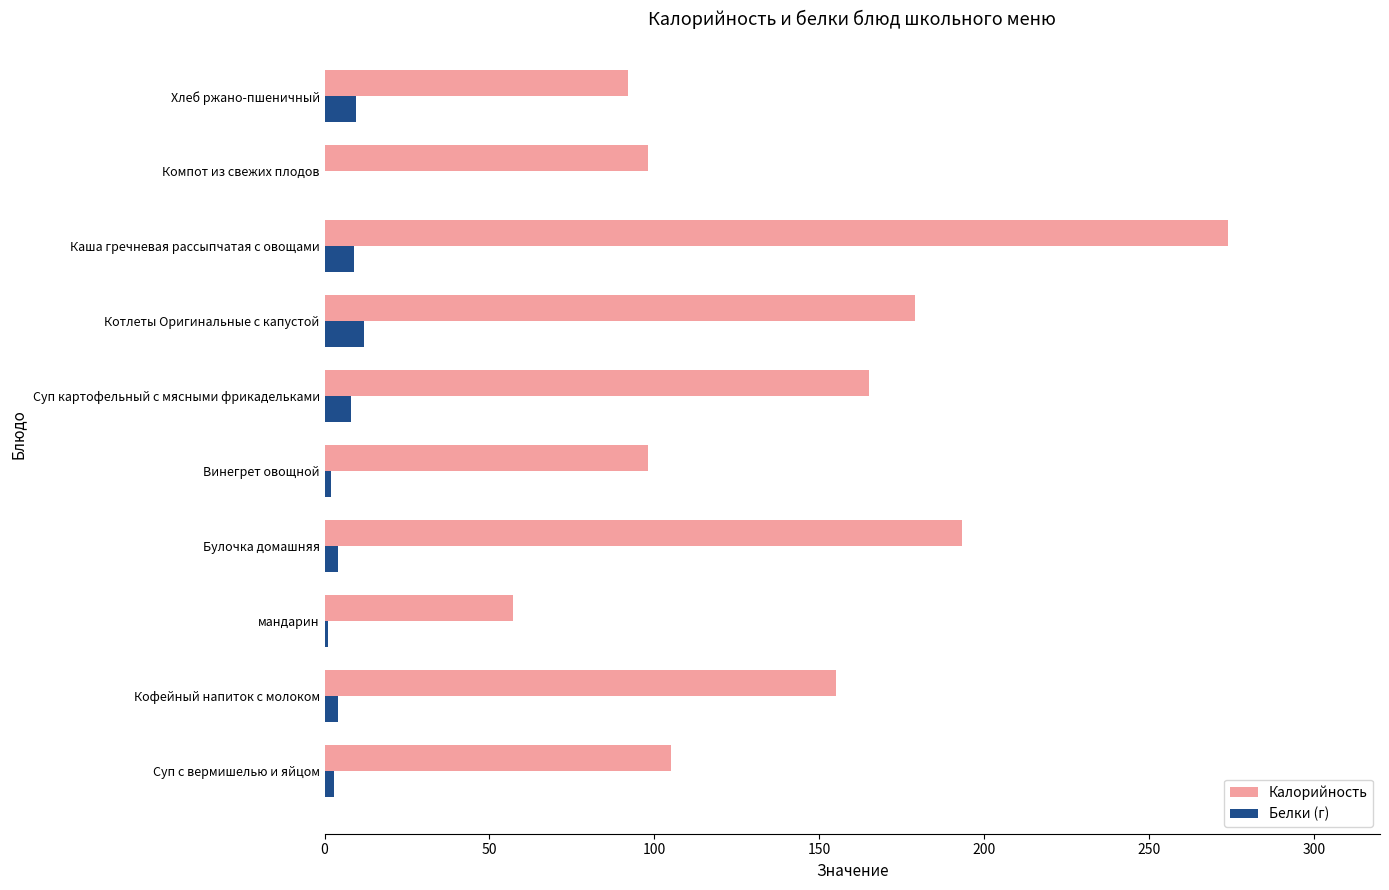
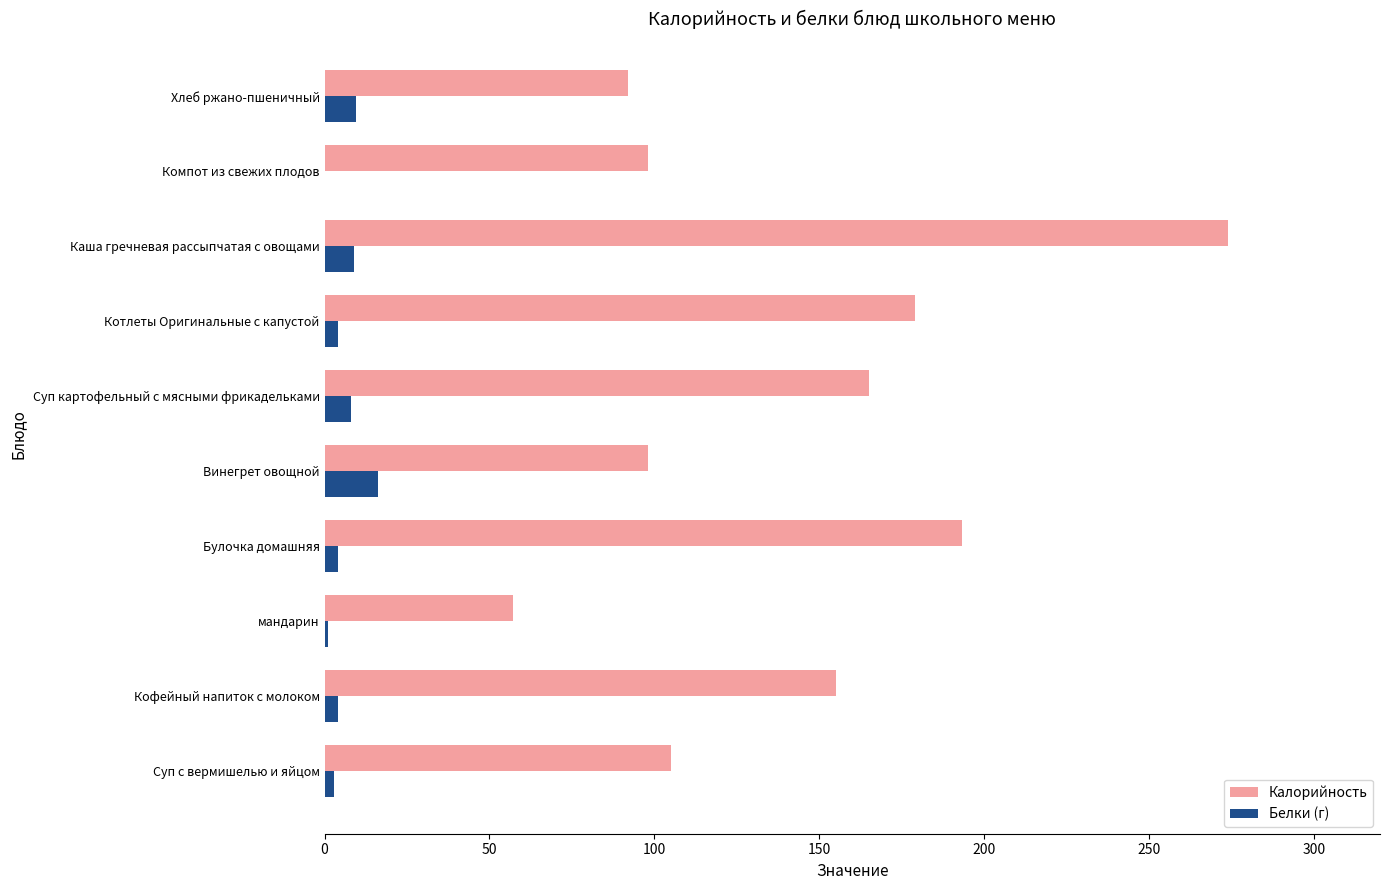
Белки (г), Котлеты Оригинальные с капустой: 12 -> 4
Белки (г), Винегрет овощной: 2 -> 16
